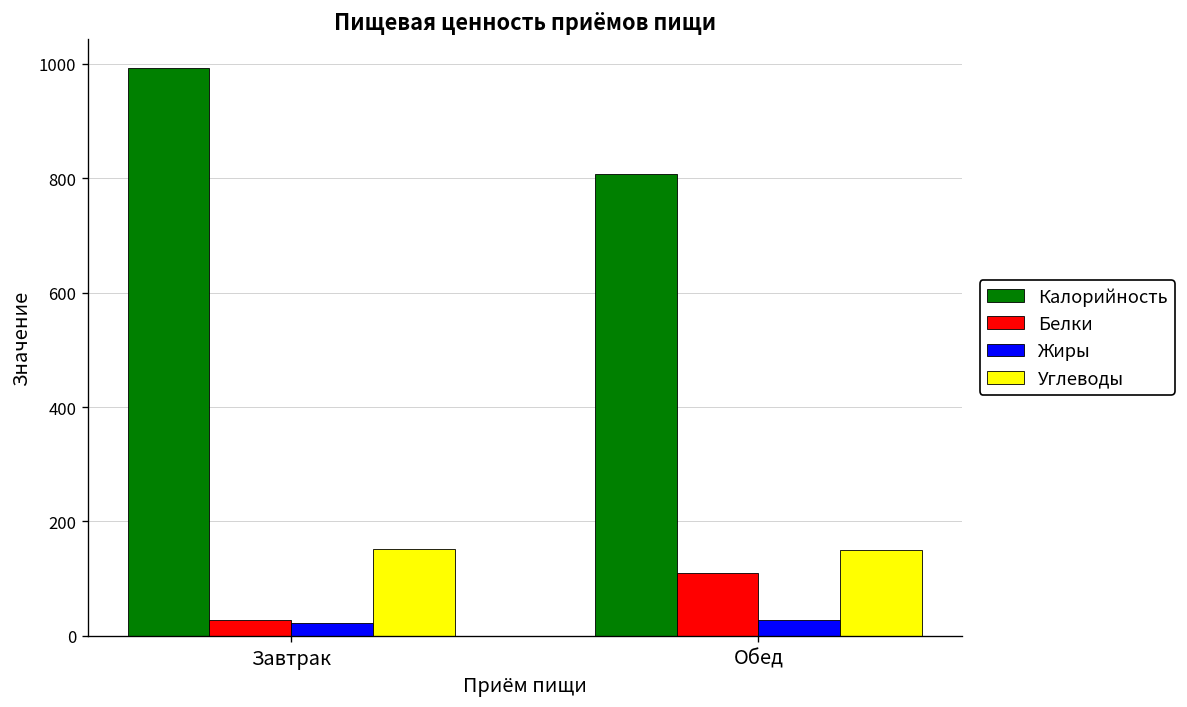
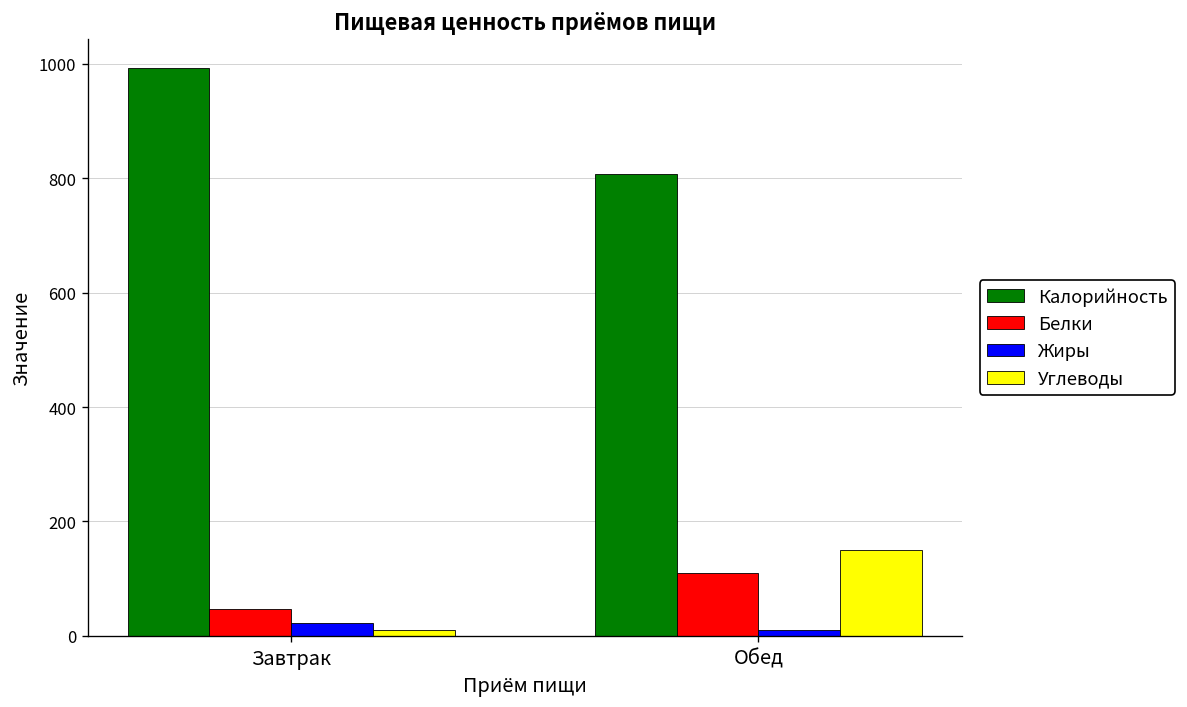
Белки, Завтрак: 30 -> 50
Углеводы, Завтрак: 150 -> 10
Жиры, Обед: 30 -> 10
